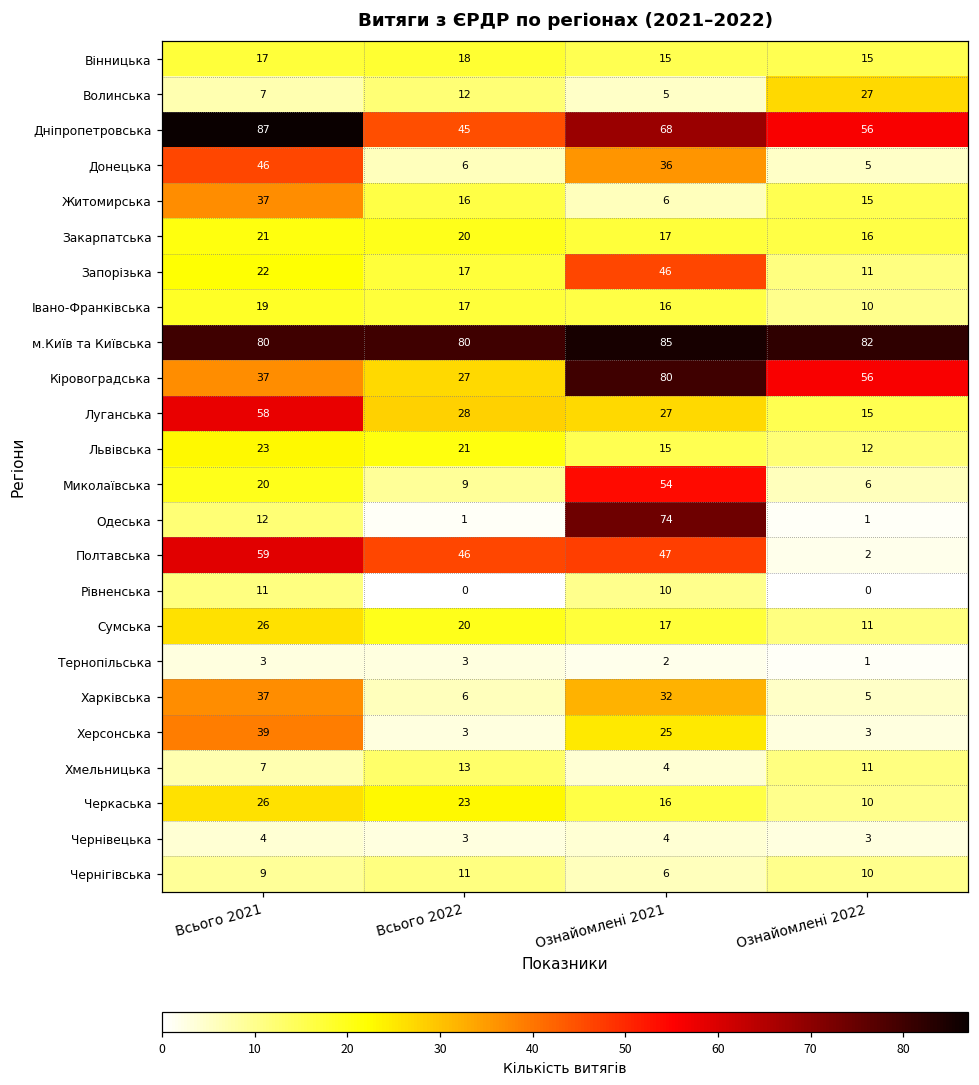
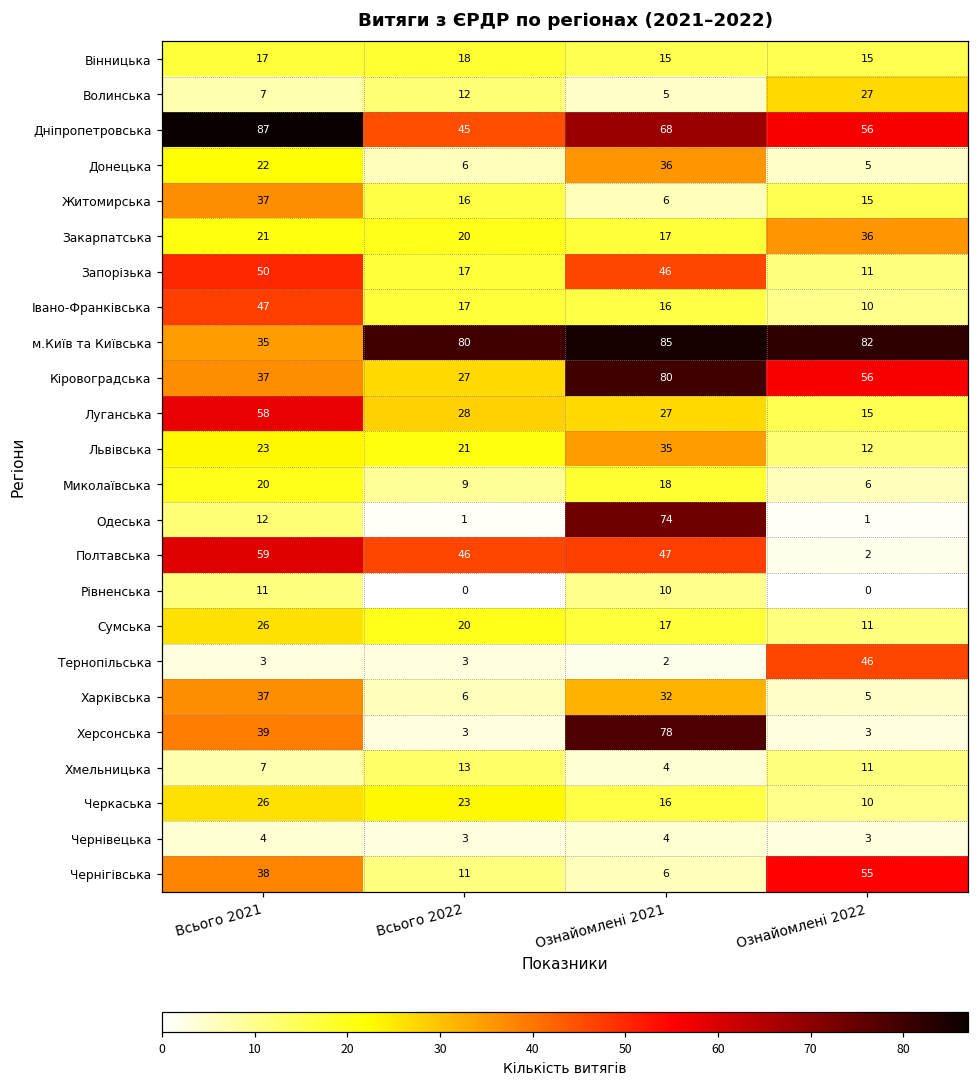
Донецька, Всього 2021: 46 -> 22
Закарпатська, Ознайомлені 2022: 16 -> 36
Запорізька, Всього 2021: 22 -> 50
Івано-Франківська, Всього 2021: 19 -> 47
м.Київ та Київська, Всього 2021: 80 -> 35
Львівська, Ознайомлені 2021: 15 -> 35
Миколаївська, Ознайомлені 2021: 54 -> 18
Тернопільська, Ознайомлені 2022: 1 -> 46
Херсонська, Ознайомлені 2021: 25 -> 78
Чернігівська, Всього 2021: 9 -> 38
Чернігівська, Ознайомлені 2022: 10 -> 55
